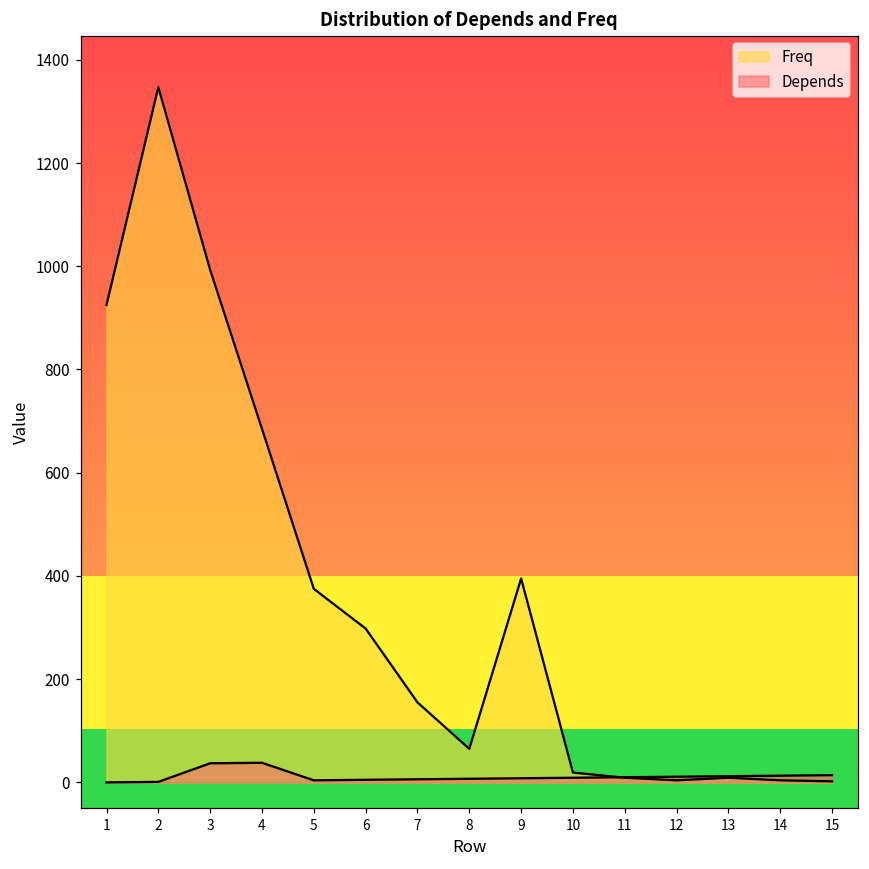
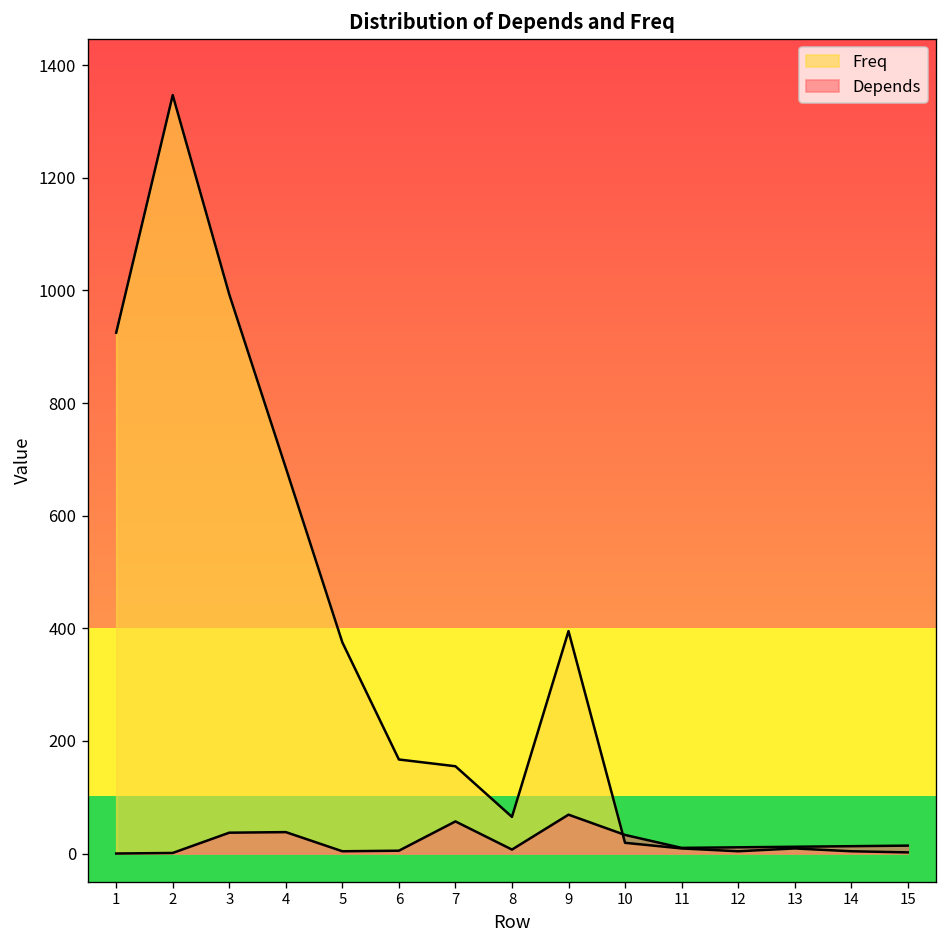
Freq, 6: 300 -> 170
Depends, 7: 10 -> 60
Depends, 9: 10 -> 70
Depends, 10: 10 -> 30
